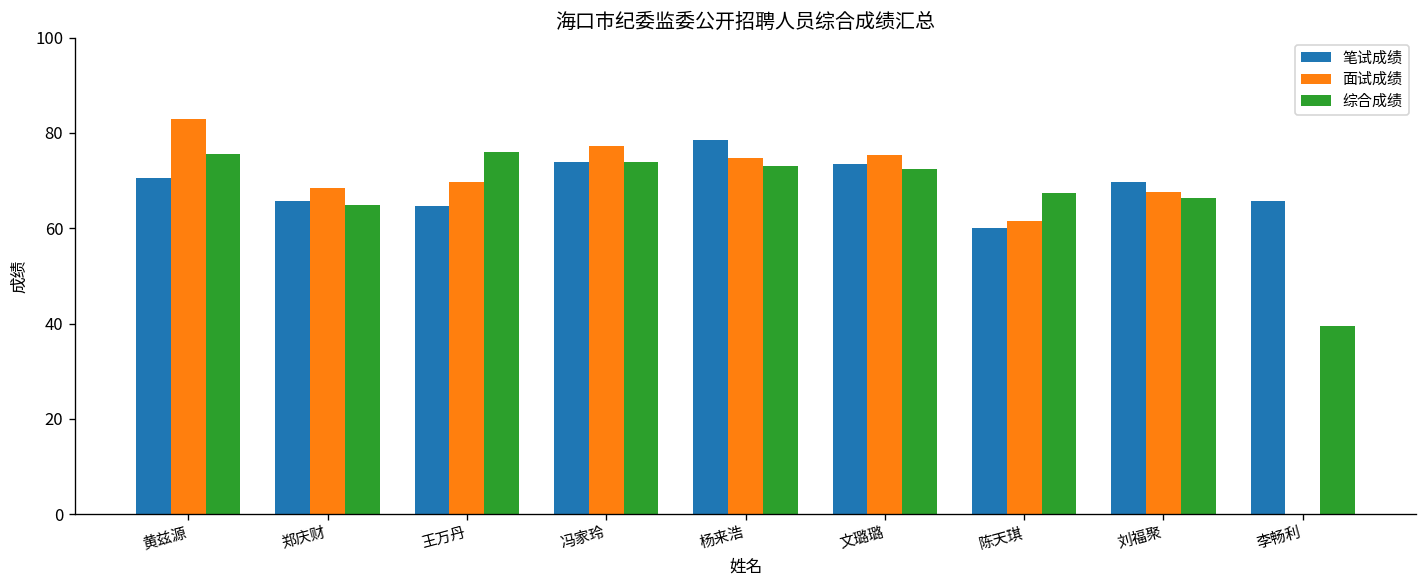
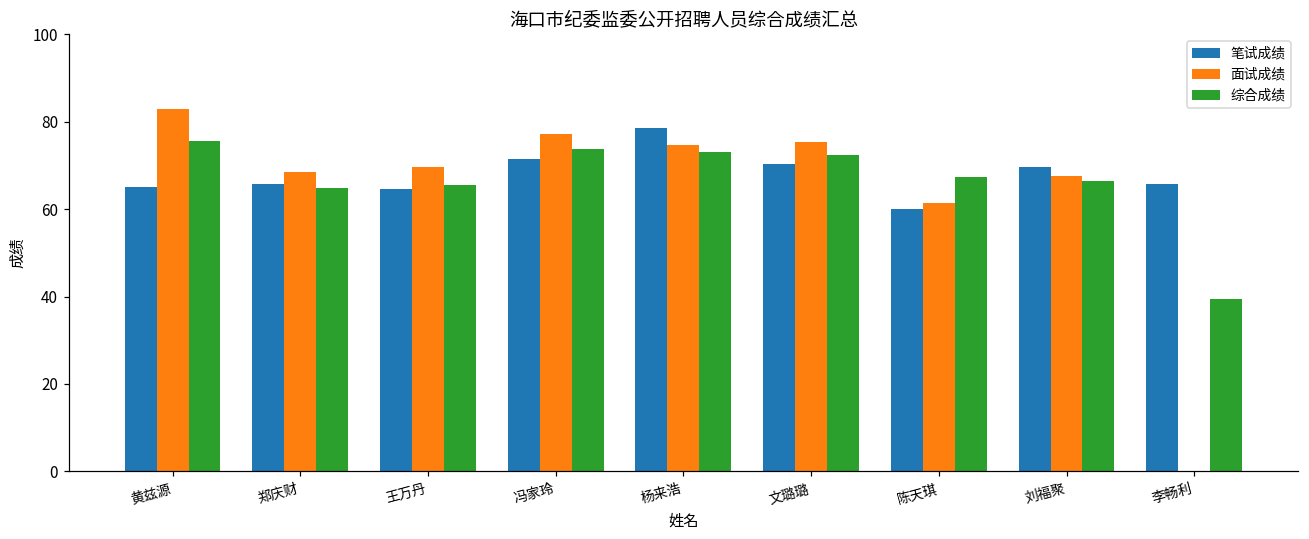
笔试成绩, 黄兹源: 71 -> 65
综合成绩, 王万丹: 76 -> 66
笔试成绩, 冯家玲: 74 -> 72
笔试成绩, 文璐璐: 73 -> 70
